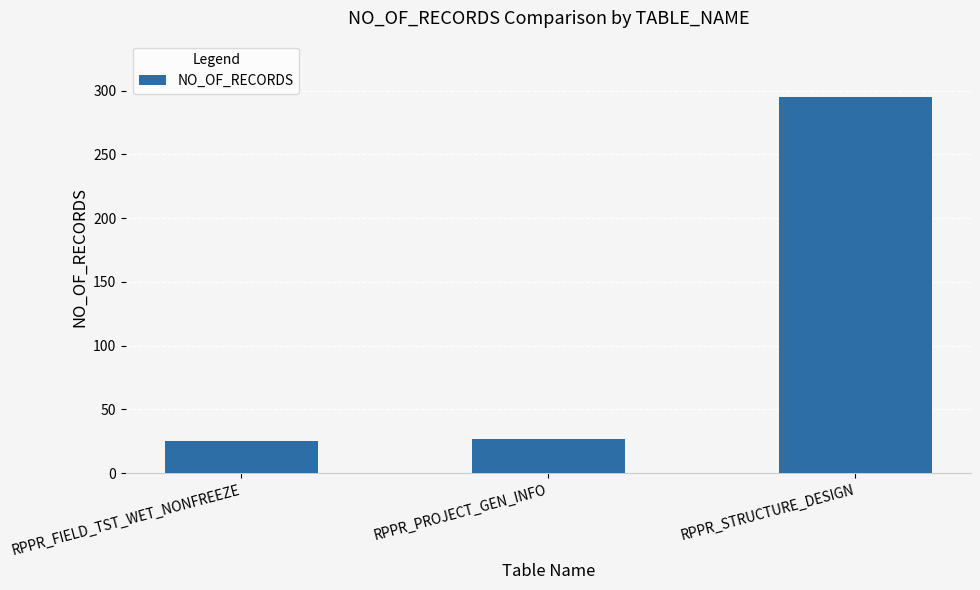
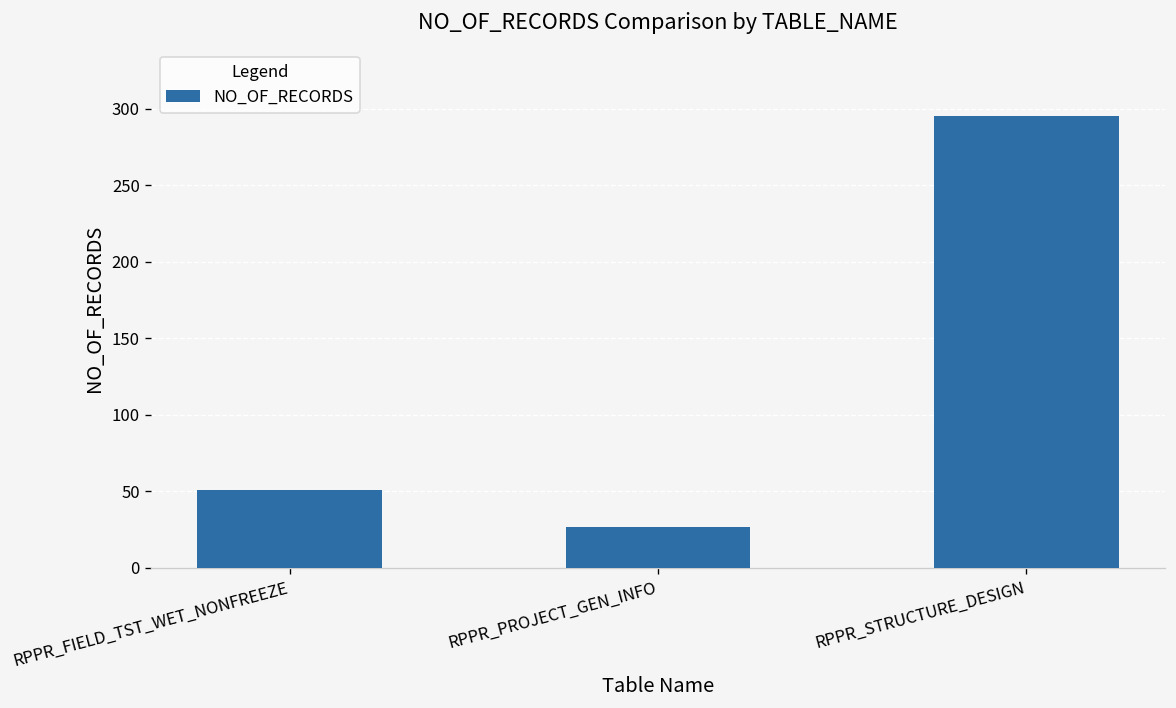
RPPR_FIELD_TST_WET_NONFREEZE: 25 -> 51
